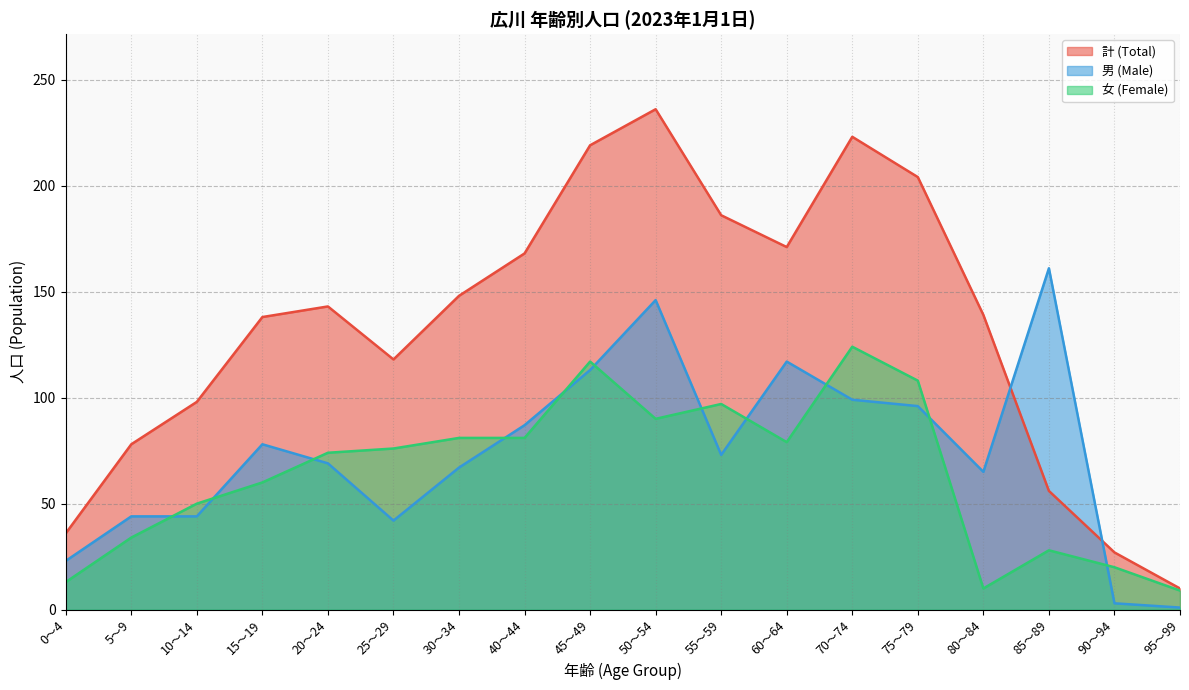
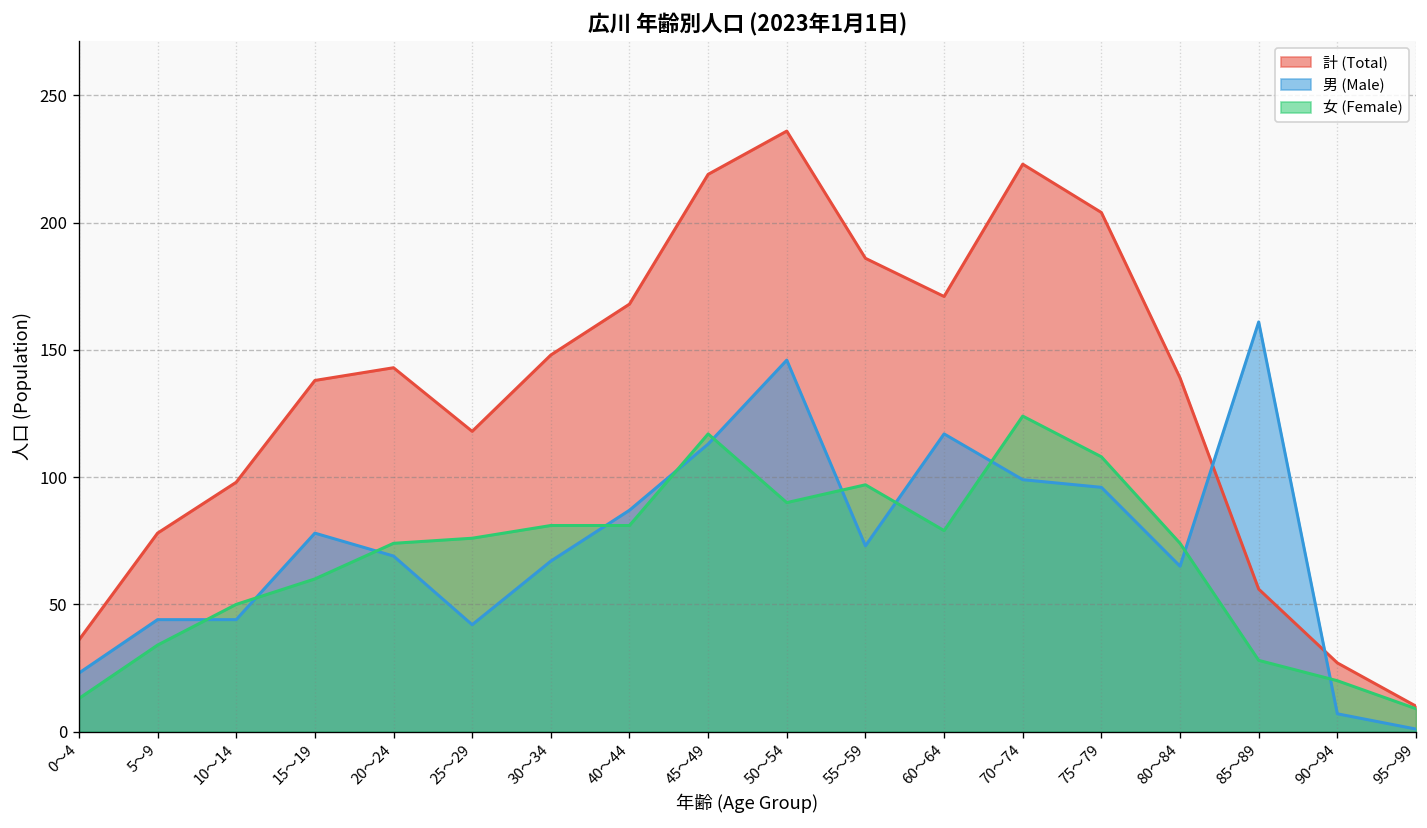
女 (Female), 80～84: 10 -> 74
男 (Male), 90～94: 3 -> 7
